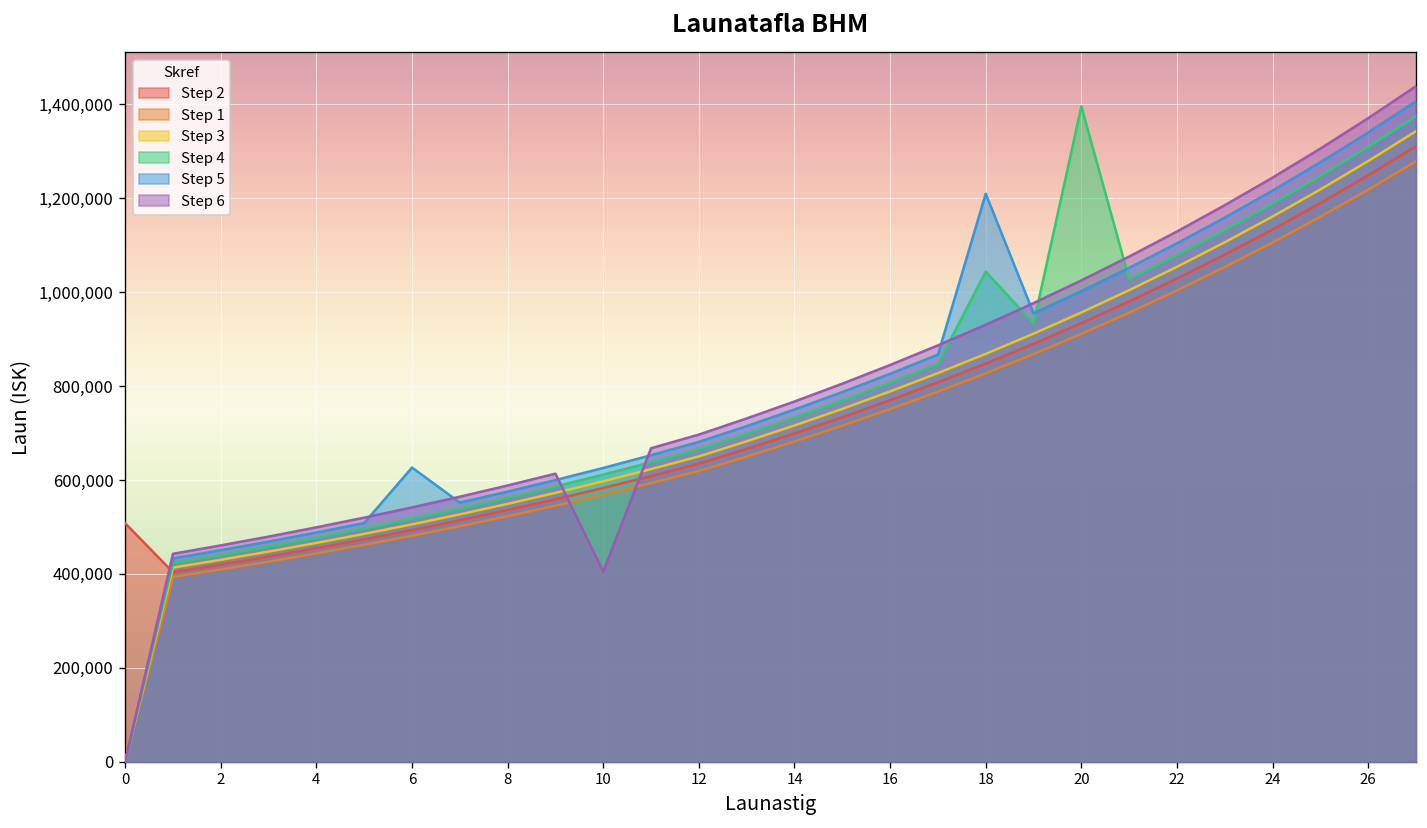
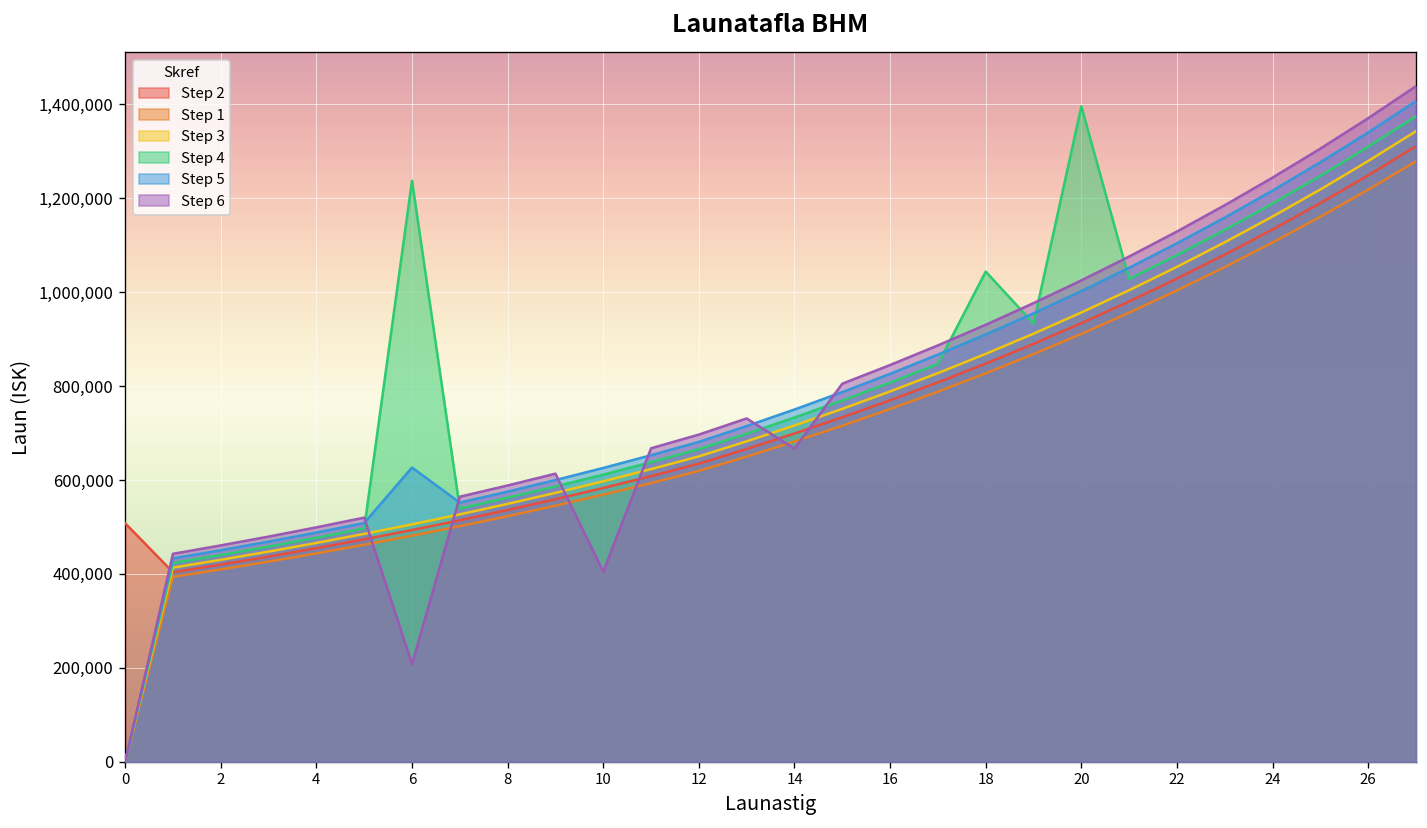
Step 4, 6: 520,000 -> 1,240,000
Step 6, 6: 540,000 -> 210,000
Step 6, 14: 770,000 -> 670,000
Step 5, 18: 1,210,000 -> 910,000
